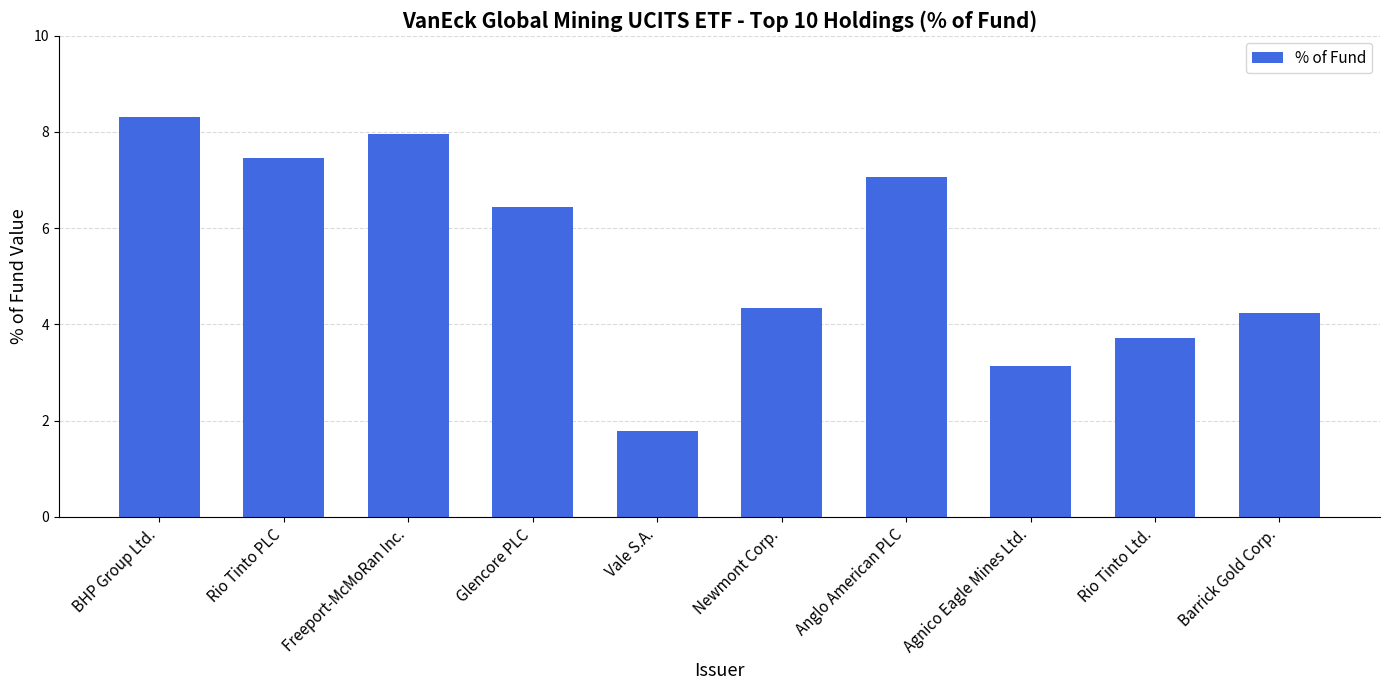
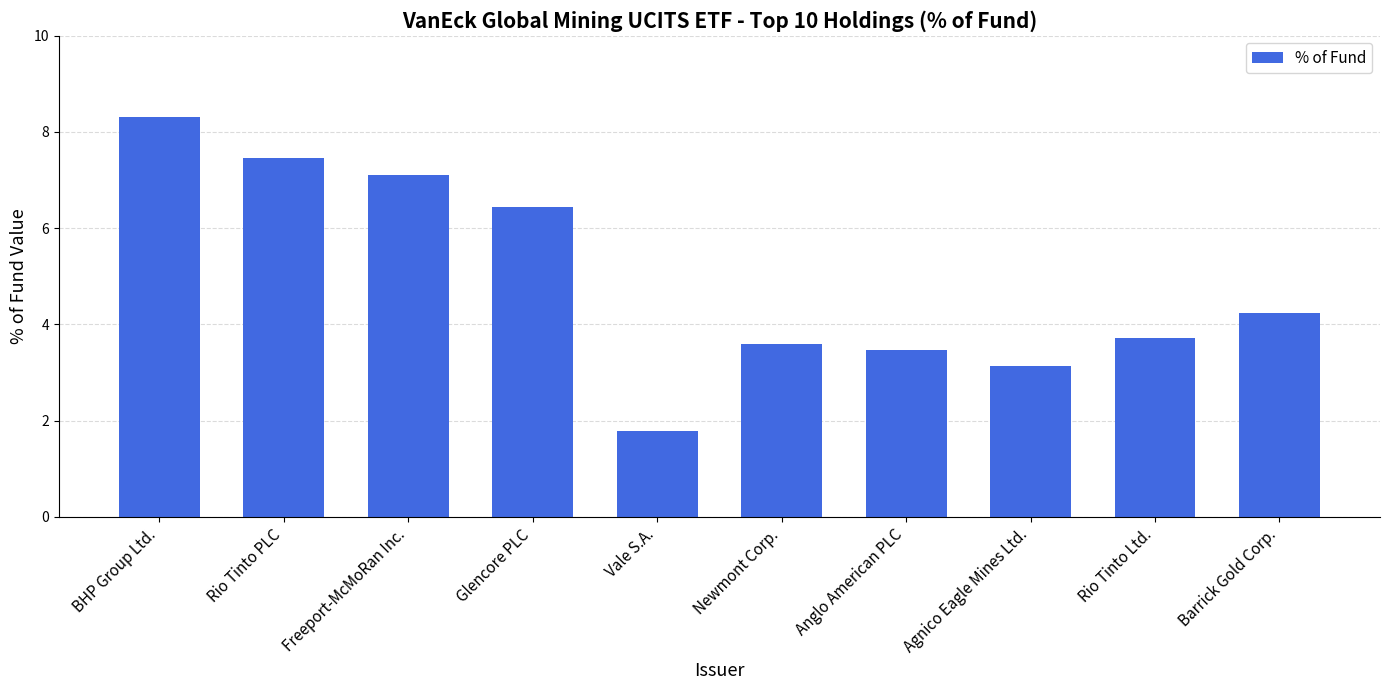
Freeport-McMoRan Inc.: 8.0 -> 7.1
Newmont Corp.: 4.3 -> 3.6
Anglo American PLC: 7.1 -> 3.5
